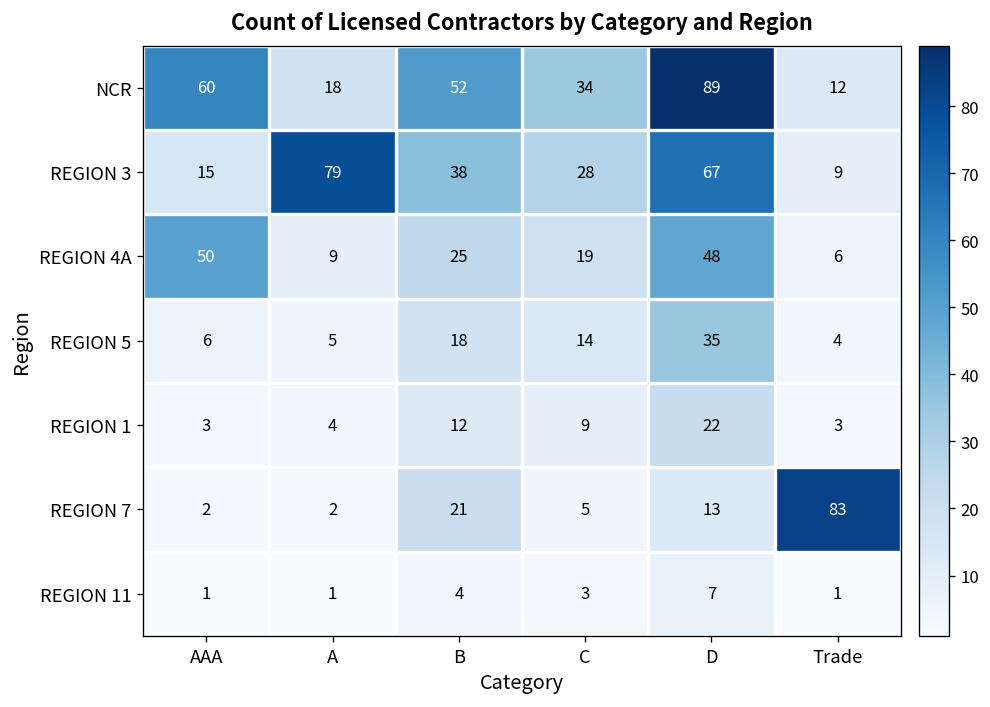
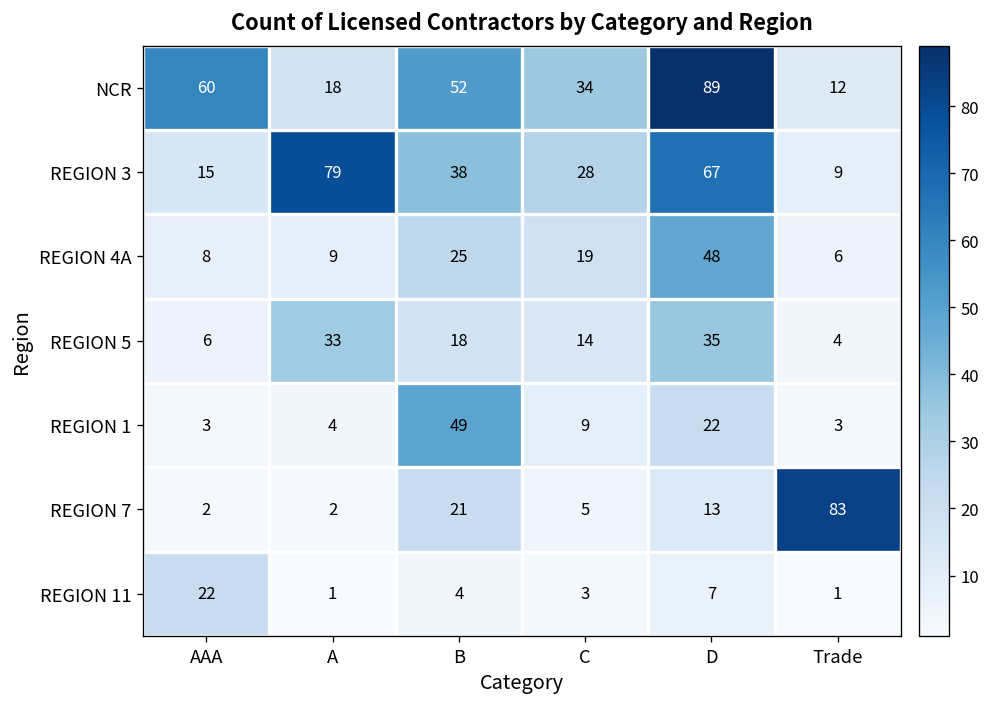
REGION 4A, AAA: 50 -> 8
REGION 5, A: 5 -> 33
REGION 1, B: 12 -> 49
REGION 11, AAA: 1 -> 22
